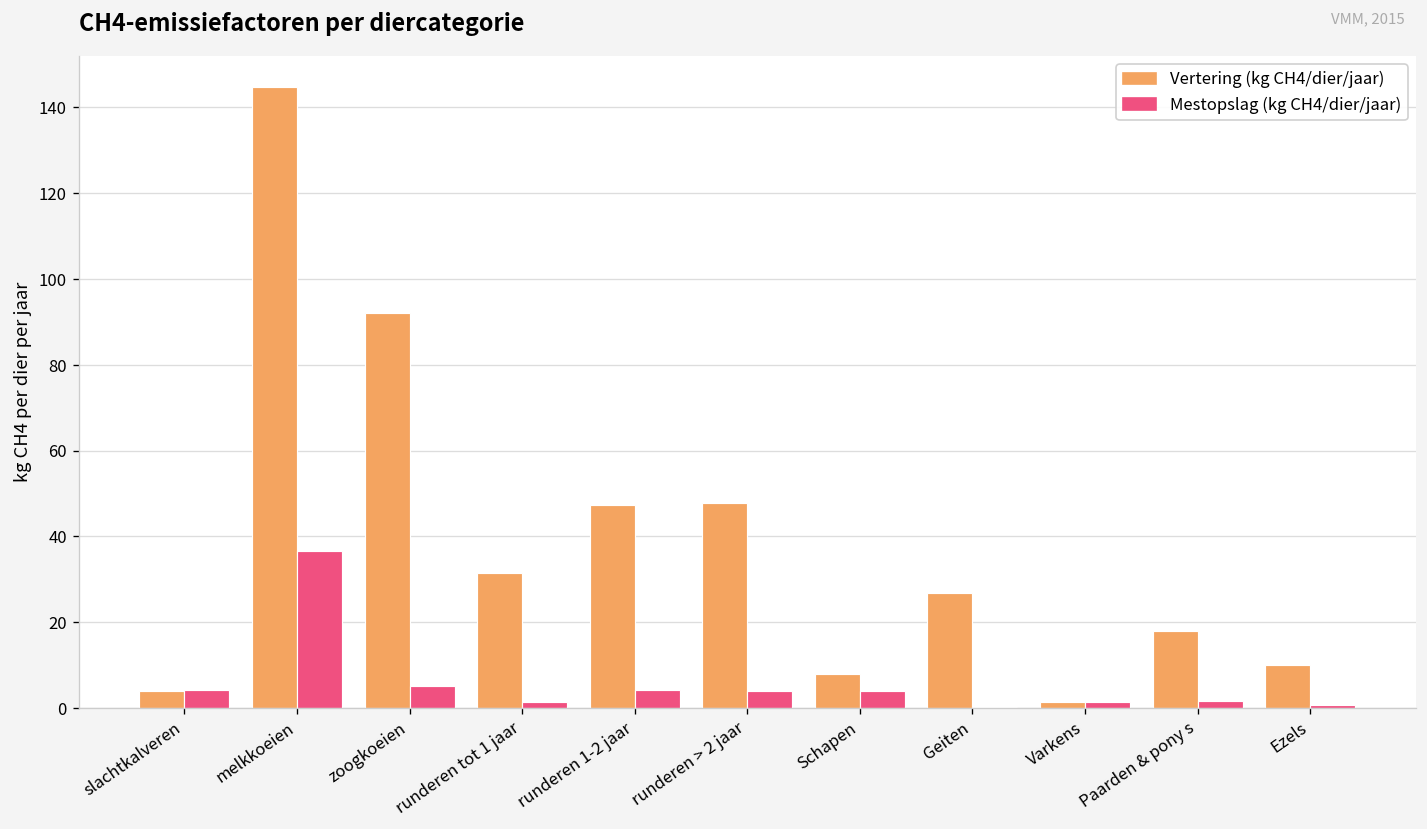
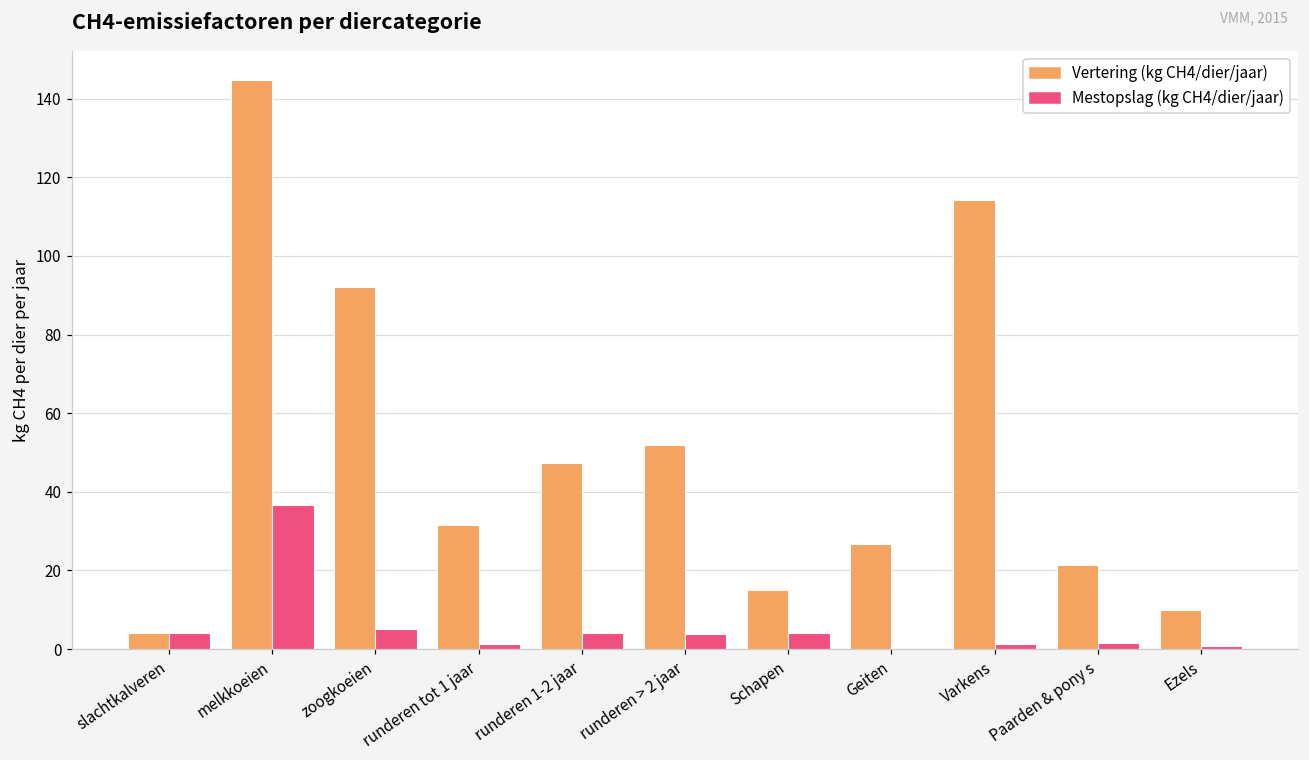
Vertering (kg CH4/dier/jaar), runderen > 2 jaar: 48 -> 52
Vertering (kg CH4/dier/jaar), Schapen: 8 -> 15
Vertering (kg CH4/dier/jaar), Varkens: 2 -> 114
Vertering (kg CH4/dier/jaar), Paarden & pony s: 18 -> 22
